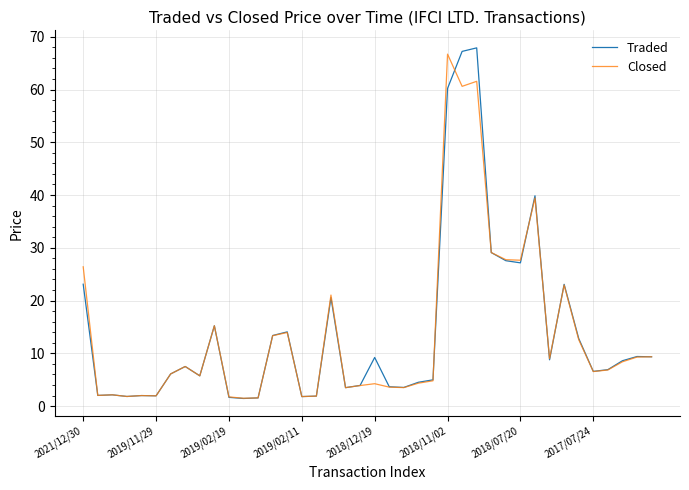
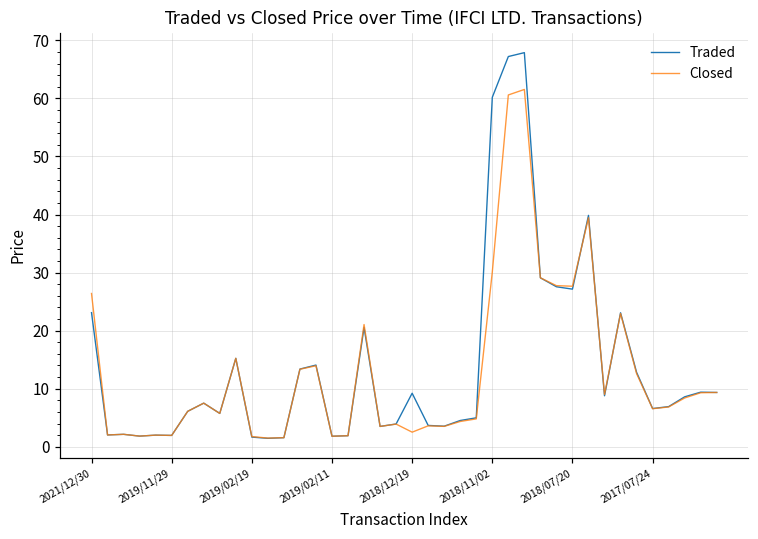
Closed, 2018/12/19: 4 -> 3
Closed, 2018/11/02: 67 -> 30
